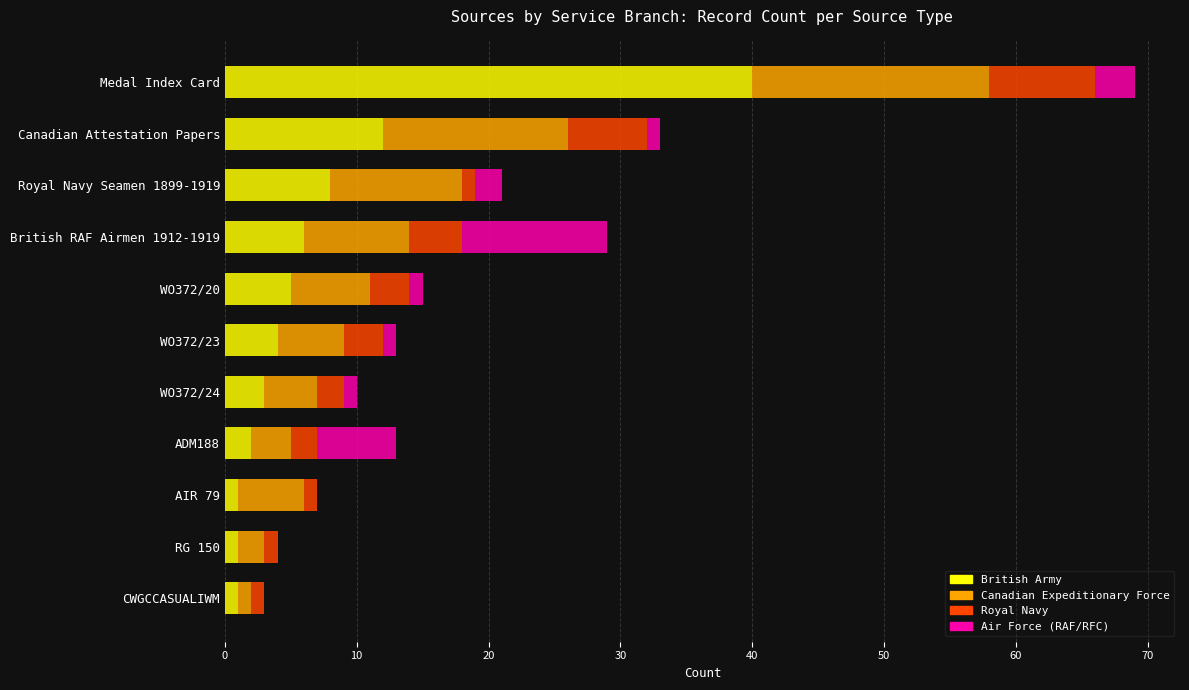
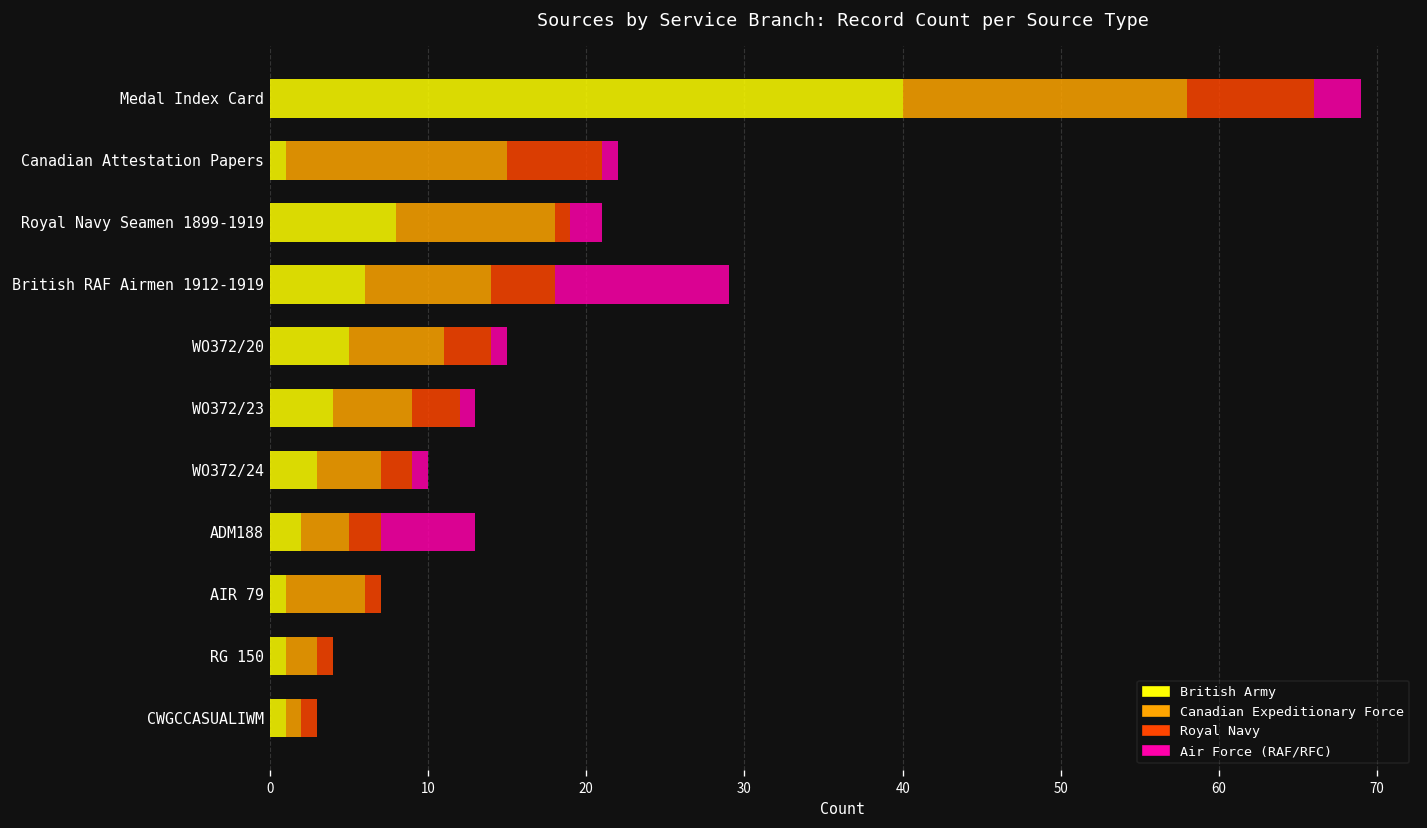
British Army, Canadian Attestation Papers: 12 -> 1
